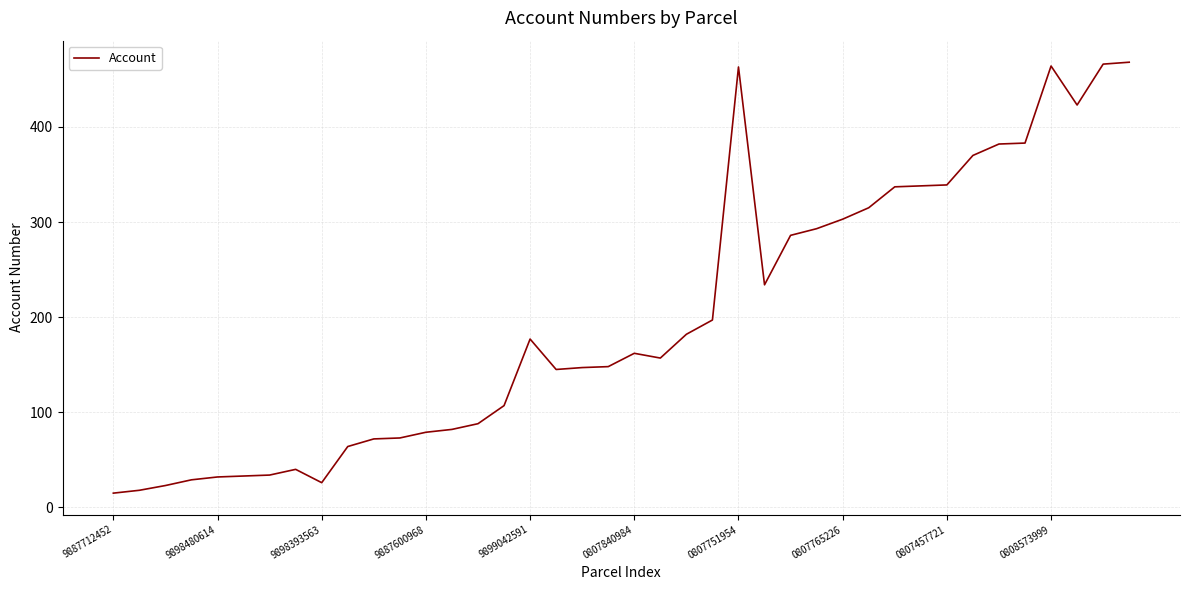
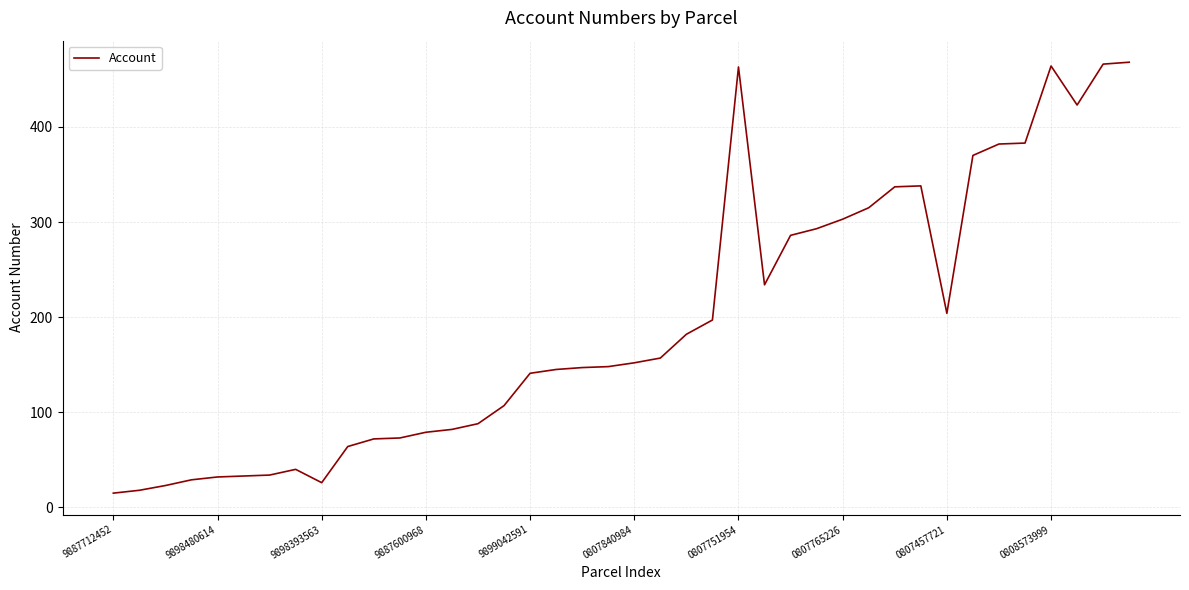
9899042591: 180 -> 140
0807840984: 160 -> 150
0807457721: 340 -> 200
